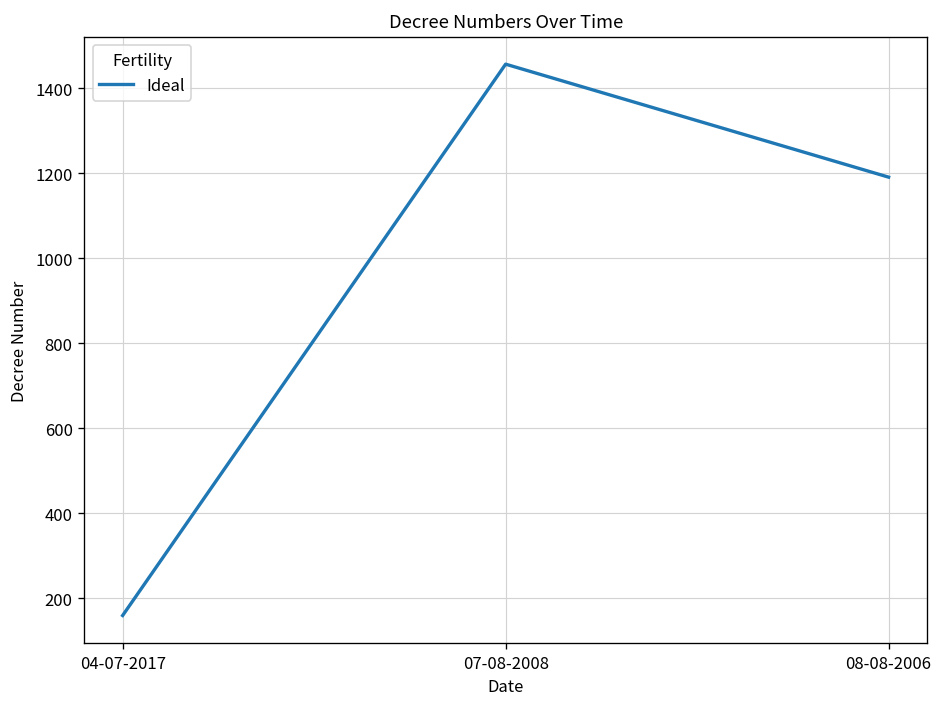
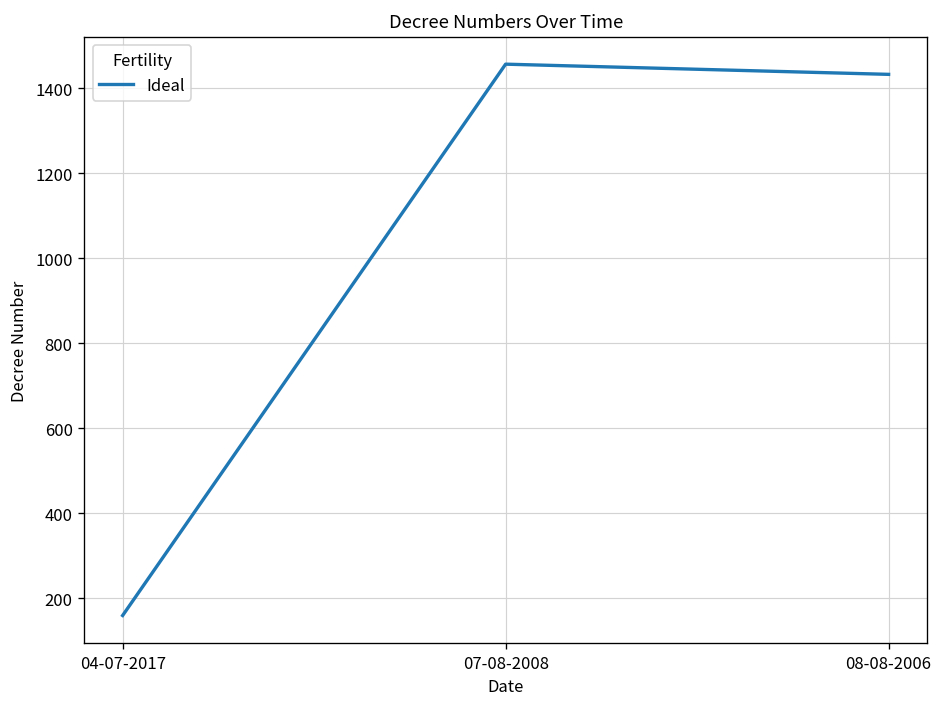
08-08-2006: 1190 -> 1430
